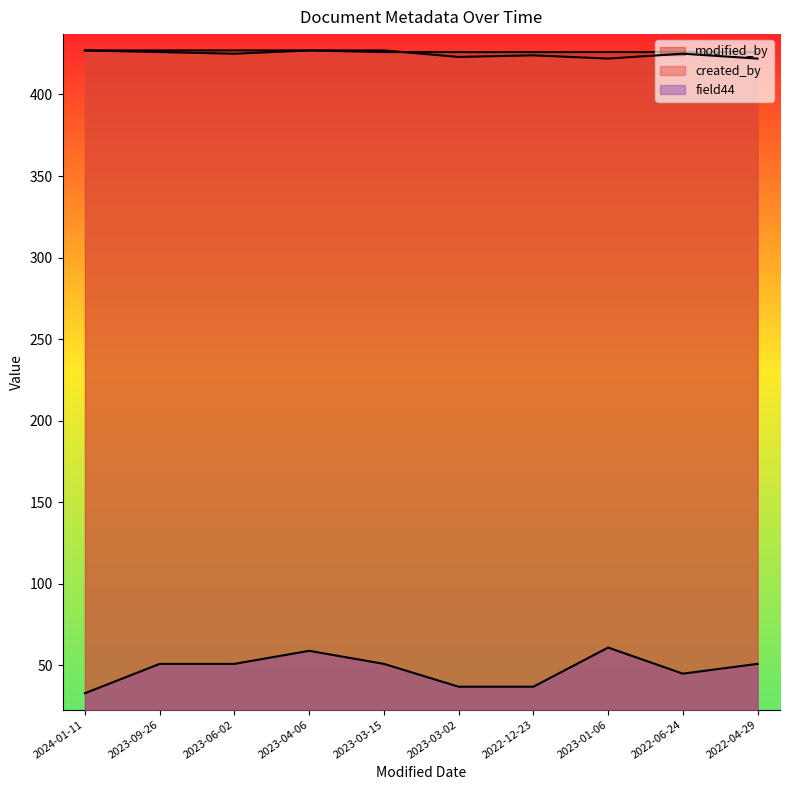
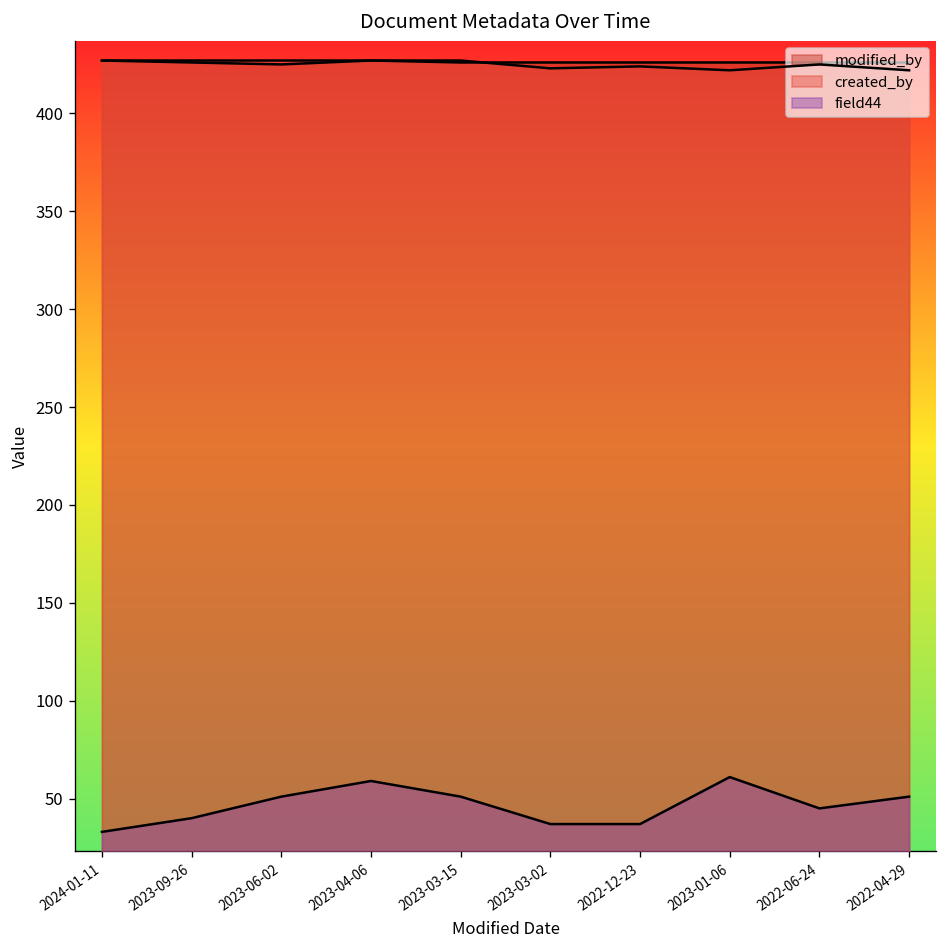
field44, 2023-09-26: 51 -> 40
